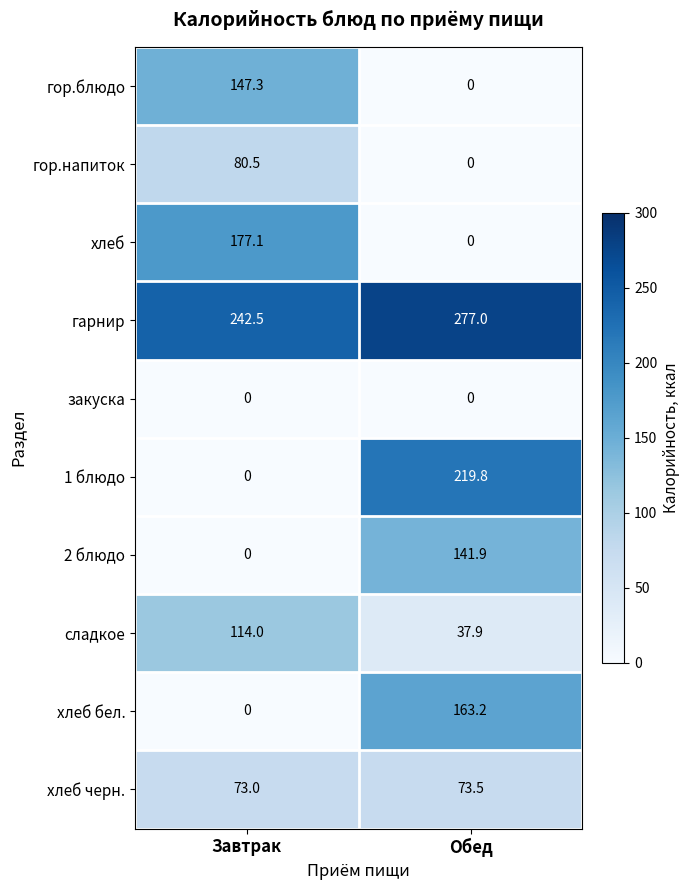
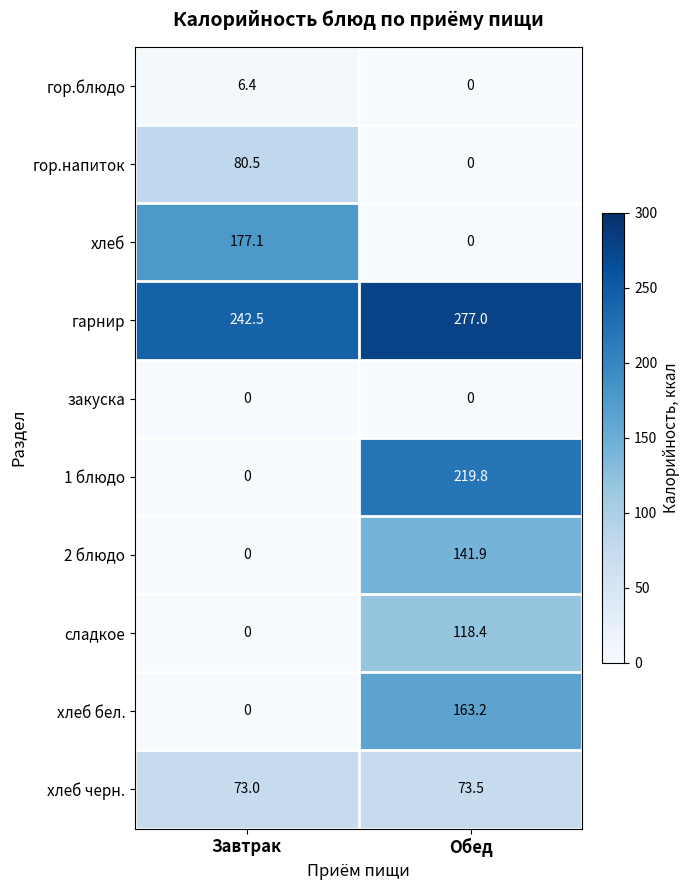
гор.блюдо, Завтрак: 147.3 -> 6.4
сладкое, Завтрак: 114.0 -> 0
сладкое, Обед: 37.9 -> 118.4
